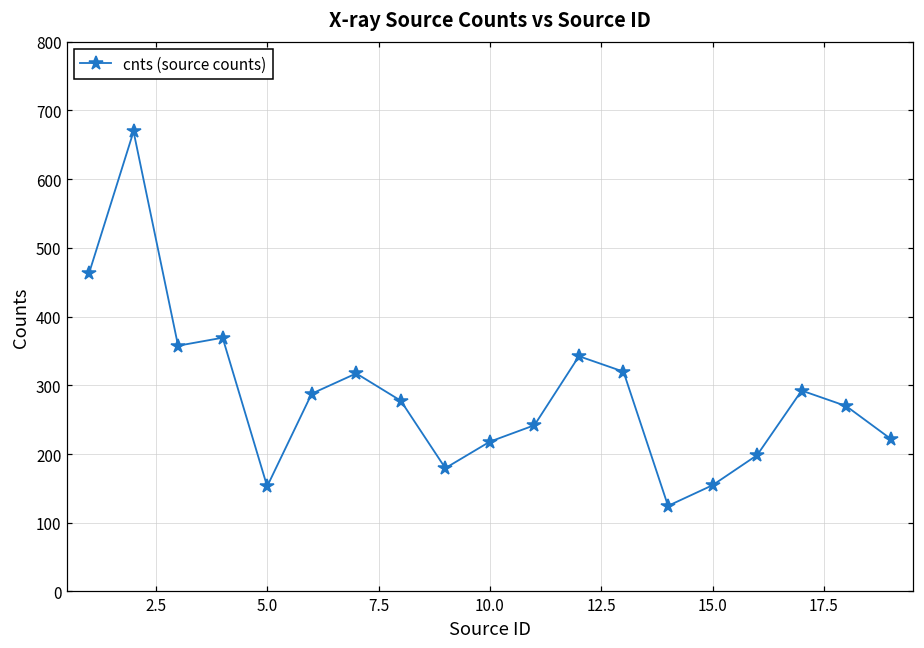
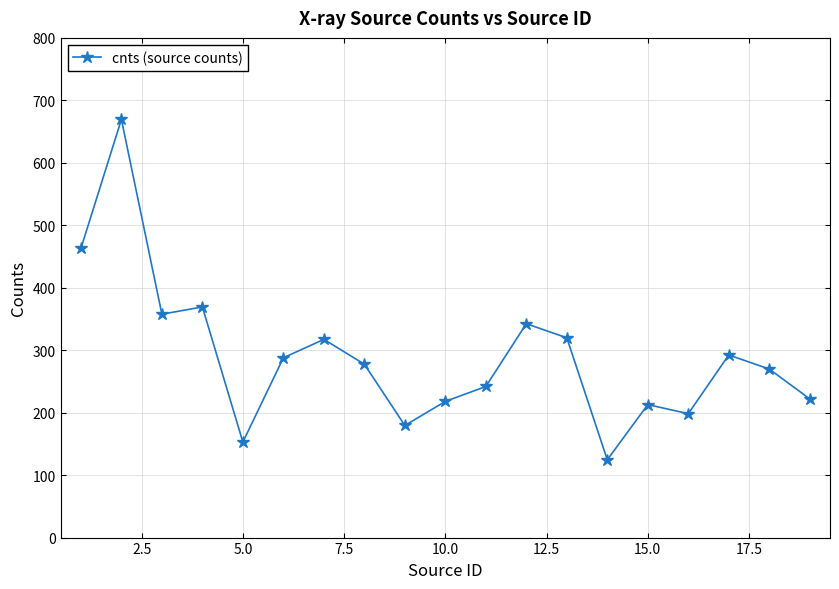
15.0: 150 -> 210
